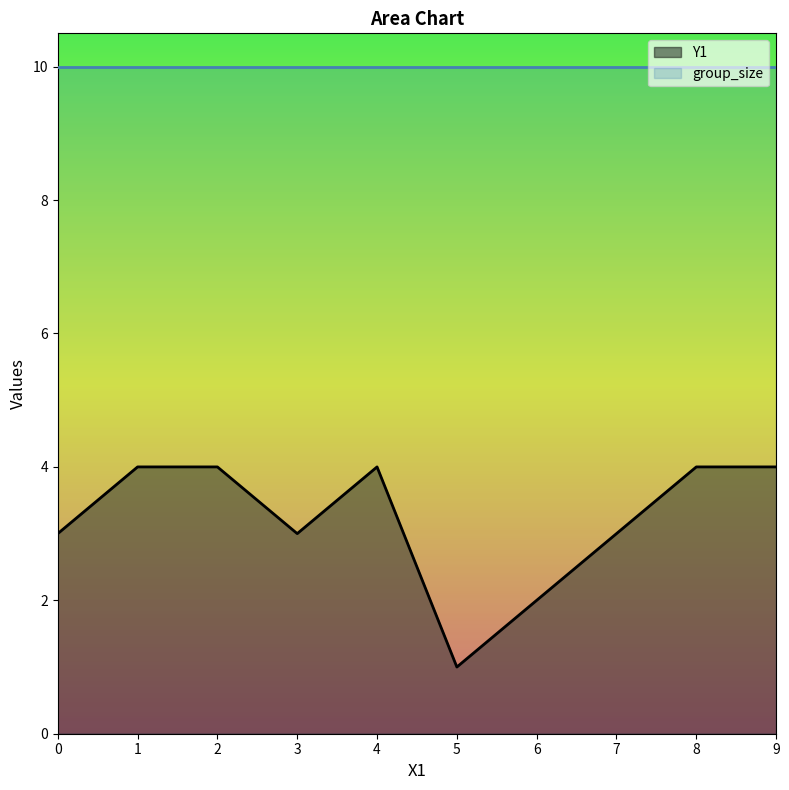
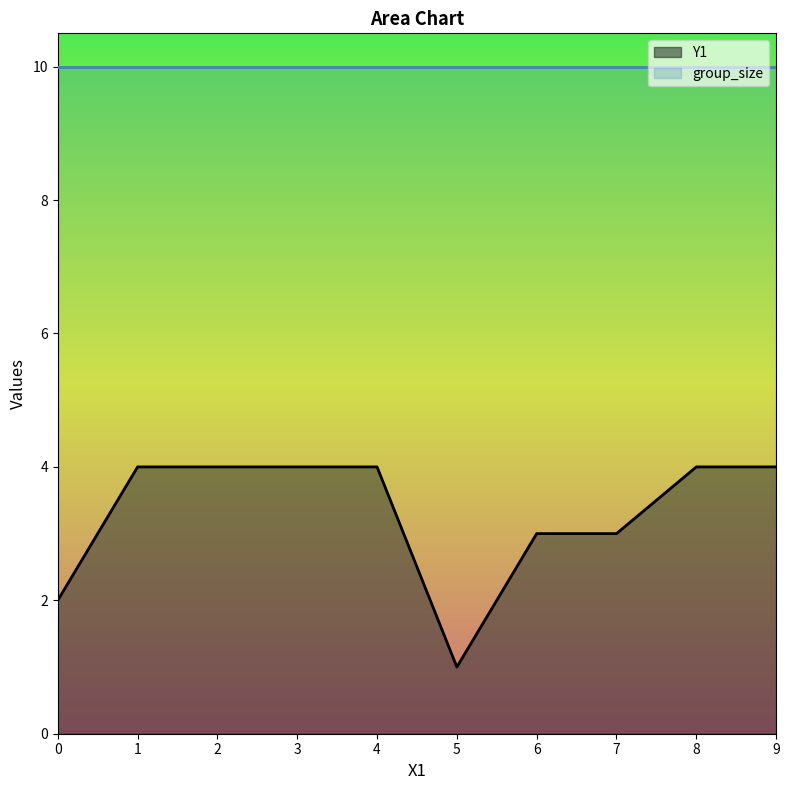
Y1, 0: 3 -> 2
Y1, 3: 3 -> 4
Y1, 6: 2 -> 3
